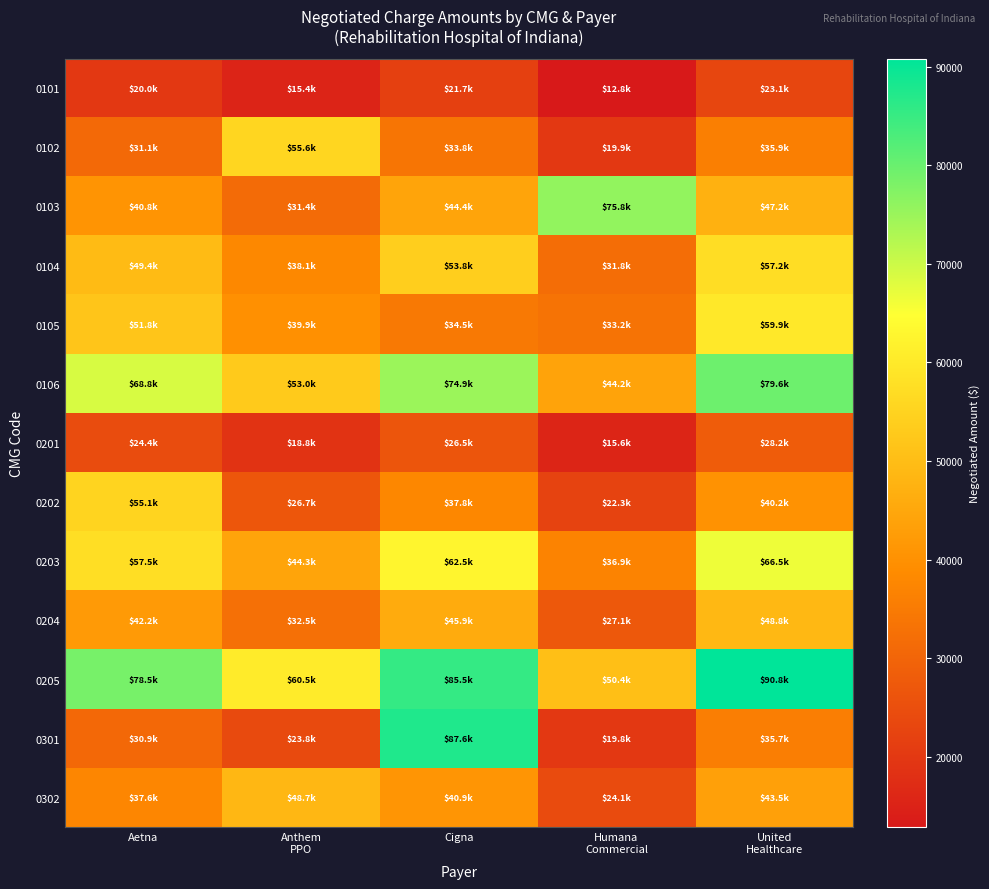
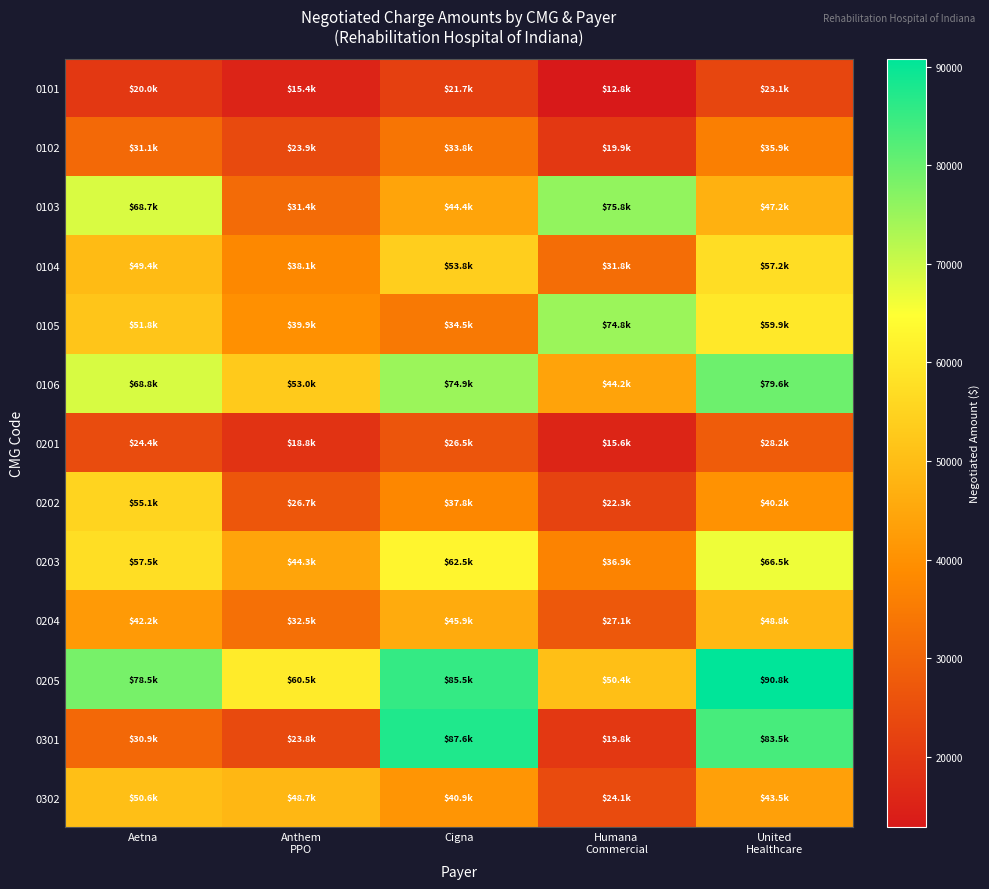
0102, Anthem PPO: $55.6k -> $23.9k
0103, Aetna: $40.8k -> $68.7k
0105, Humana Commercial: $33.2k -> $74.8k
0301, United Healthcare: $35.7k -> $83.5k
0302, Aetna: $37.6k -> $50.6k
